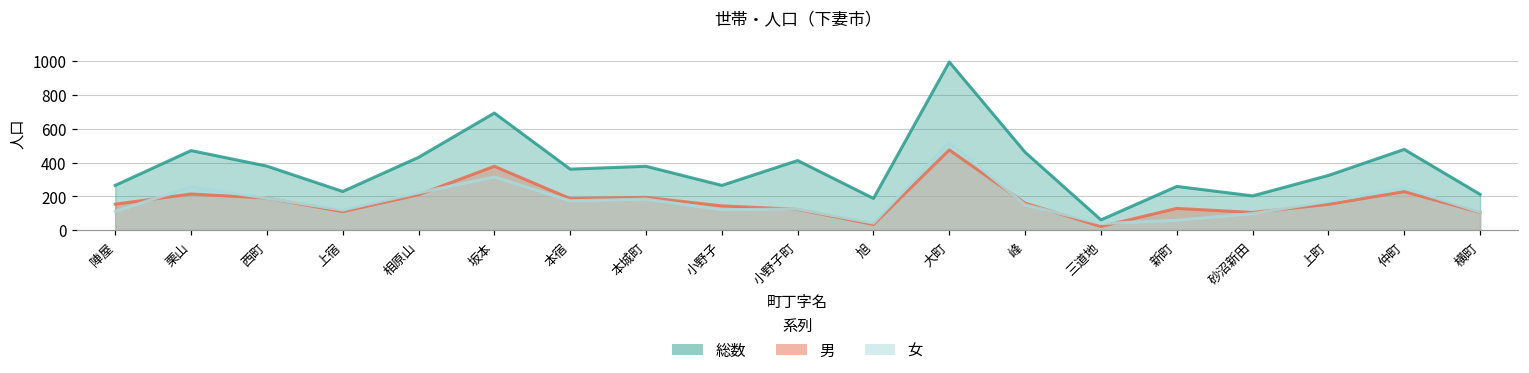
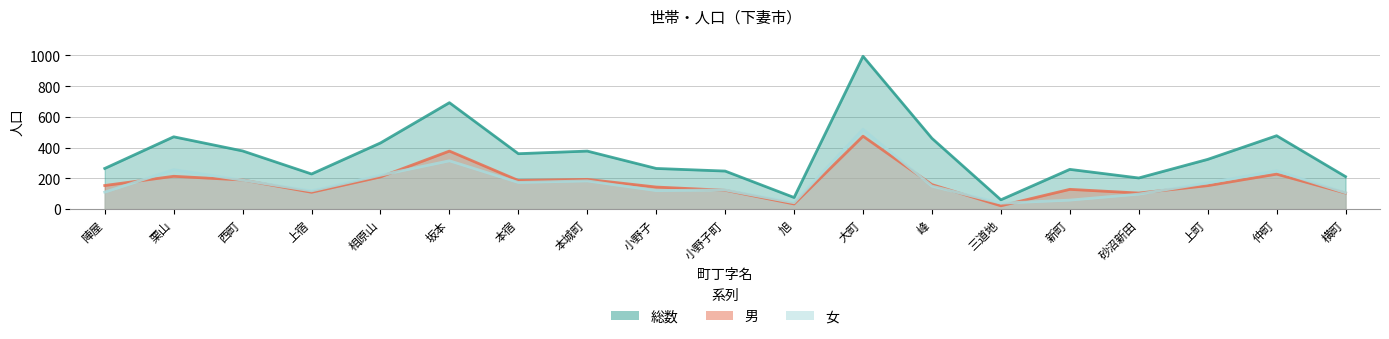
総数, 小野子町: 410 -> 250
総数, 旭: 190 -> 80
